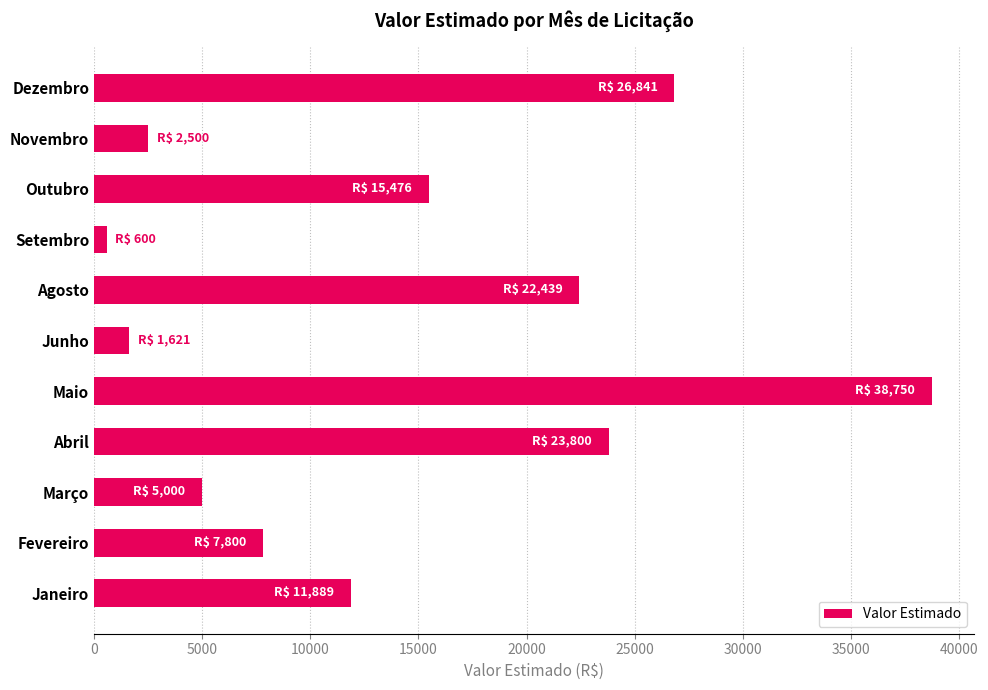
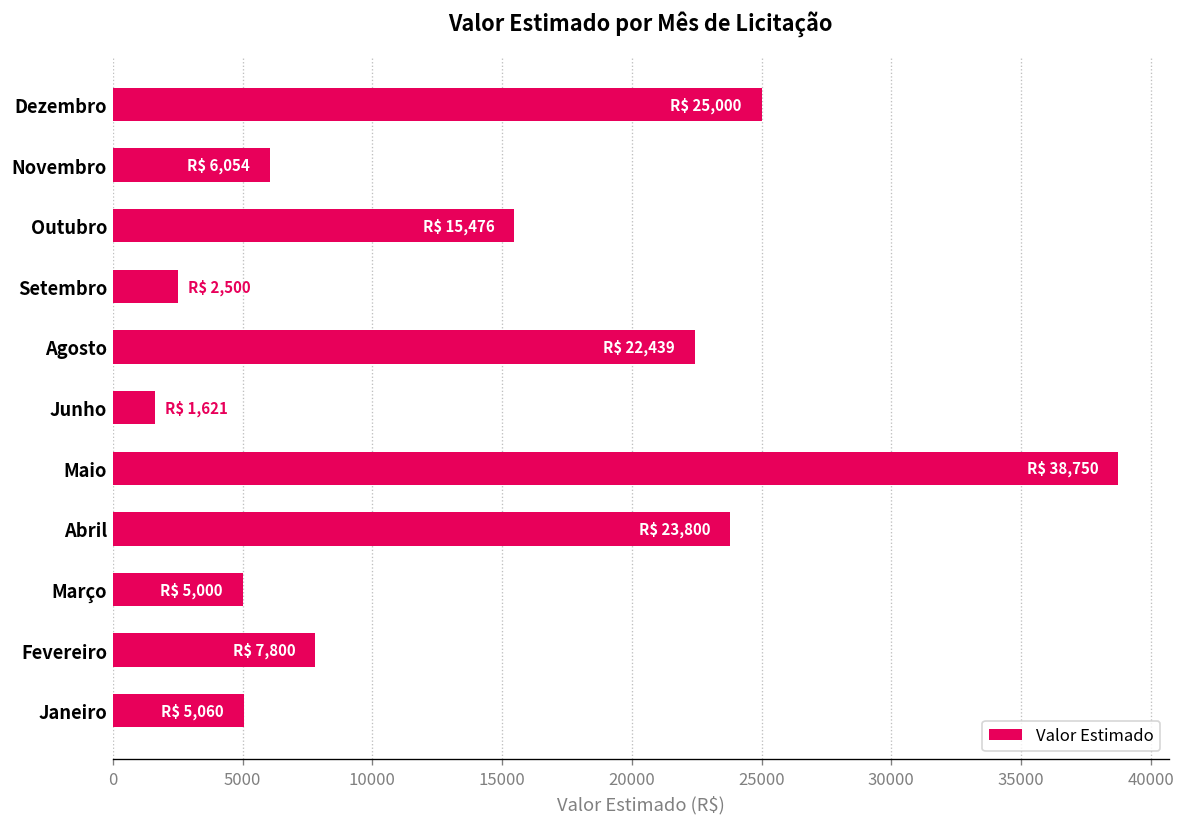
Dezembro: 26,841 -> 25,000
Novembro: 2,500 -> 6,054
Setembro: 600 -> 2,500
Janeiro: 11,889 -> 5,060
